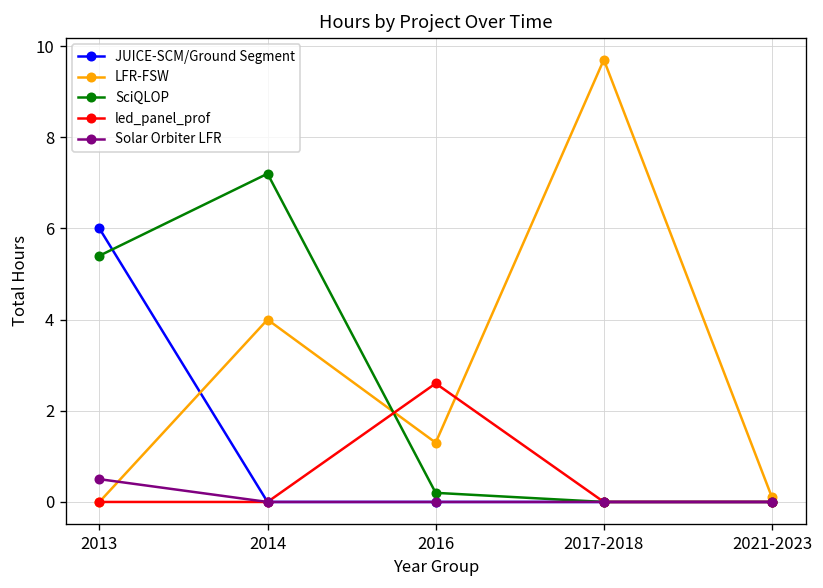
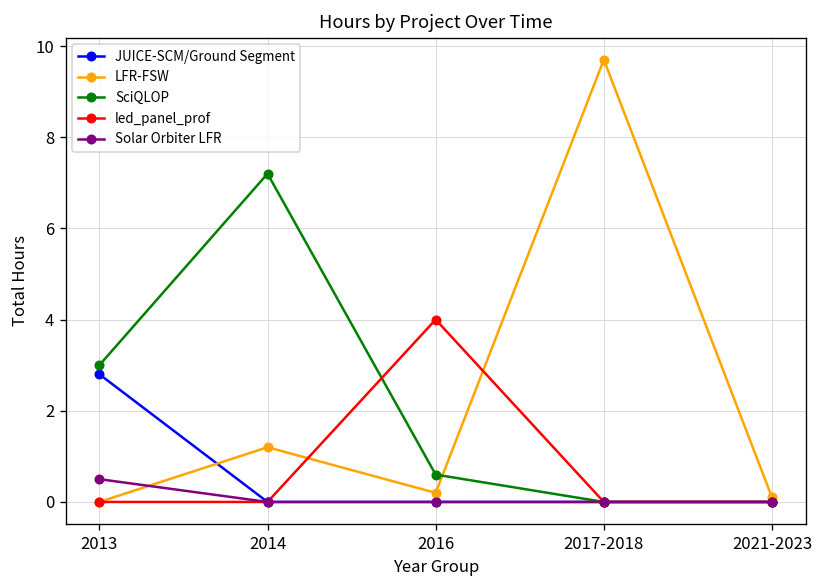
JUICE-SCM/Ground Segment, 2013: 6.0 -> 2.8
SciQLOP, 2013: 5.4 -> 3.0
LFR-FSW, 2014: 4.0 -> 1.2
LFR-FSW, 2016: 1.3 -> 0.2
SciQLOP, 2016: 0.2 -> 0.6
led_panel_prof, 2016: 2.6 -> 4.0
